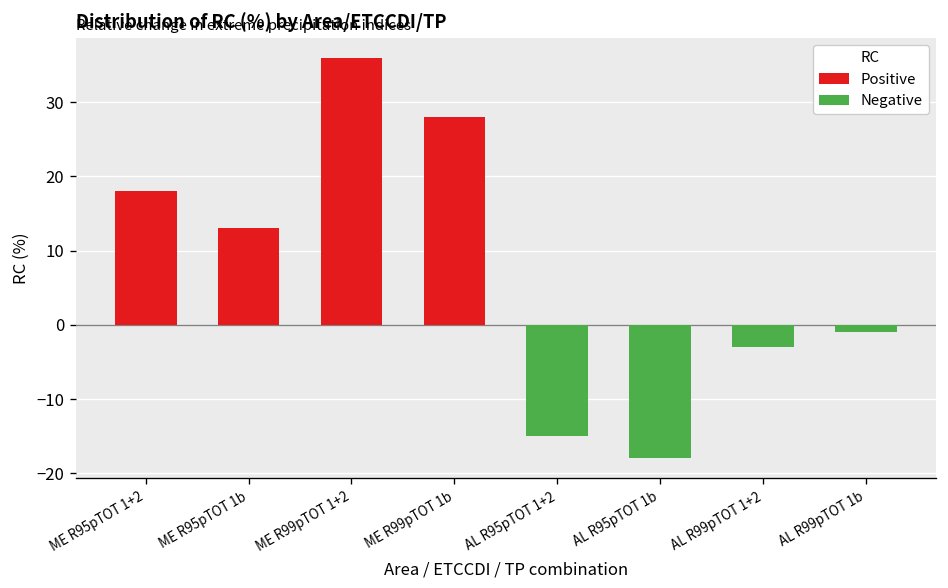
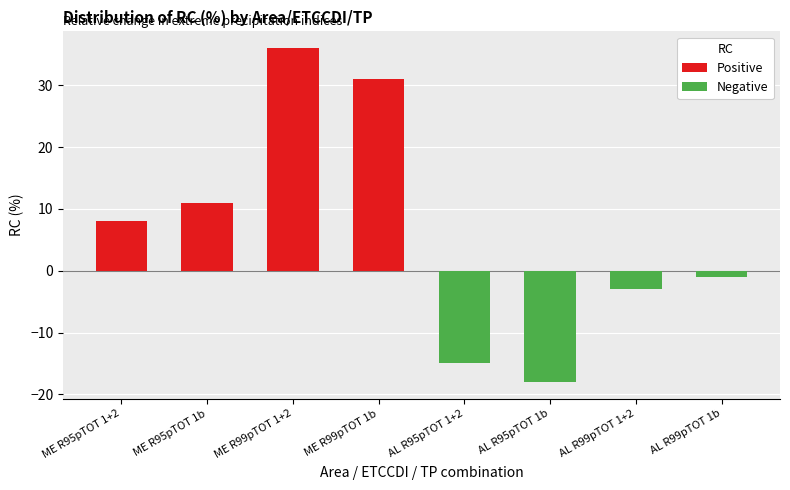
ME R95pTOT 1+2: 18 -> 8
ME R95pTOT 1b: 13 -> 11
ME R99pTOT 1b: 28 -> 31
